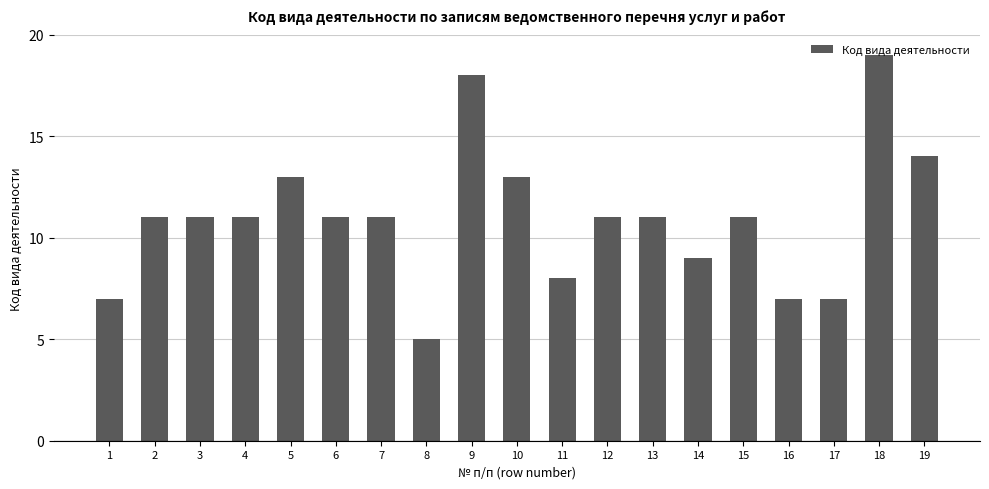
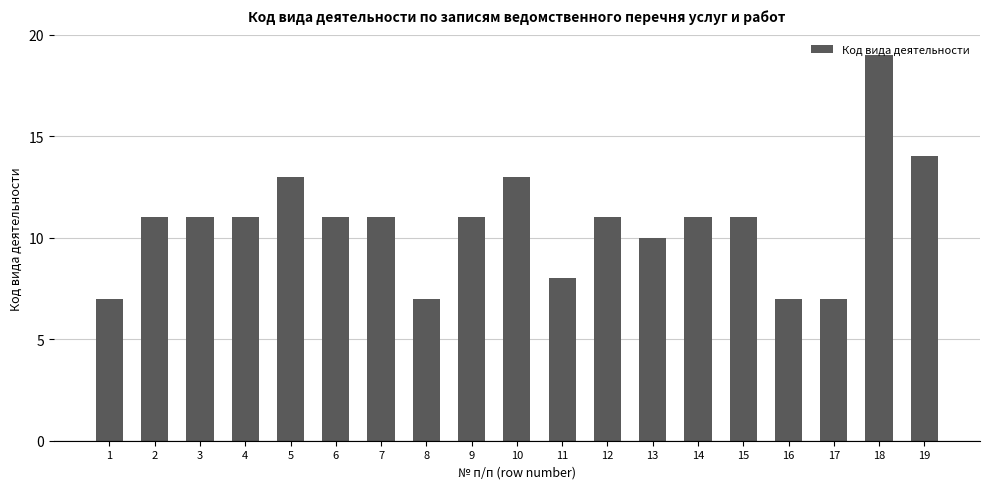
8: 5 -> 7
9: 18 -> 11
13: 11 -> 10
14: 9 -> 11
